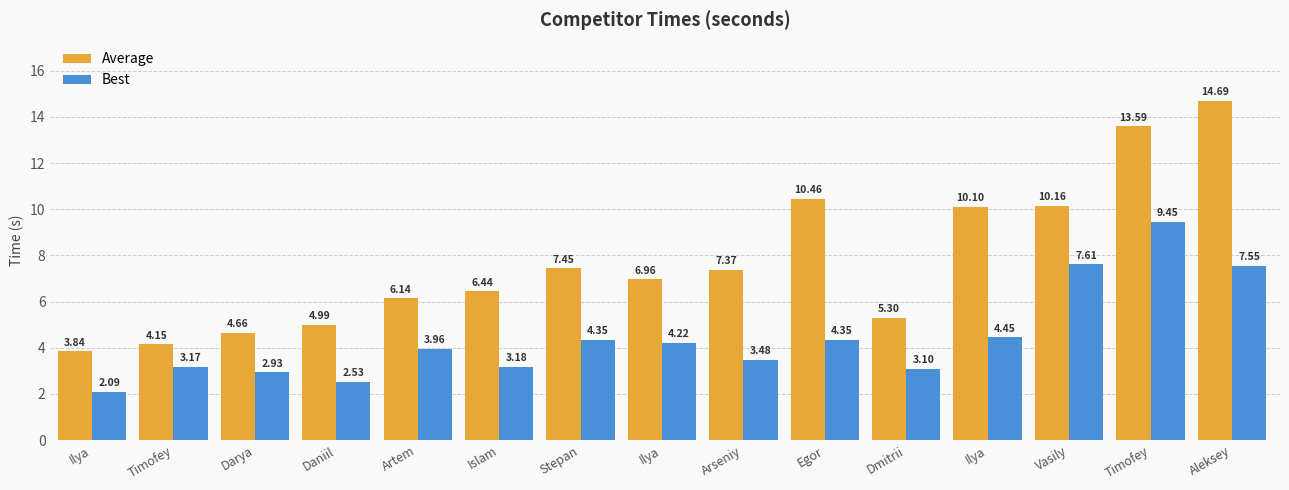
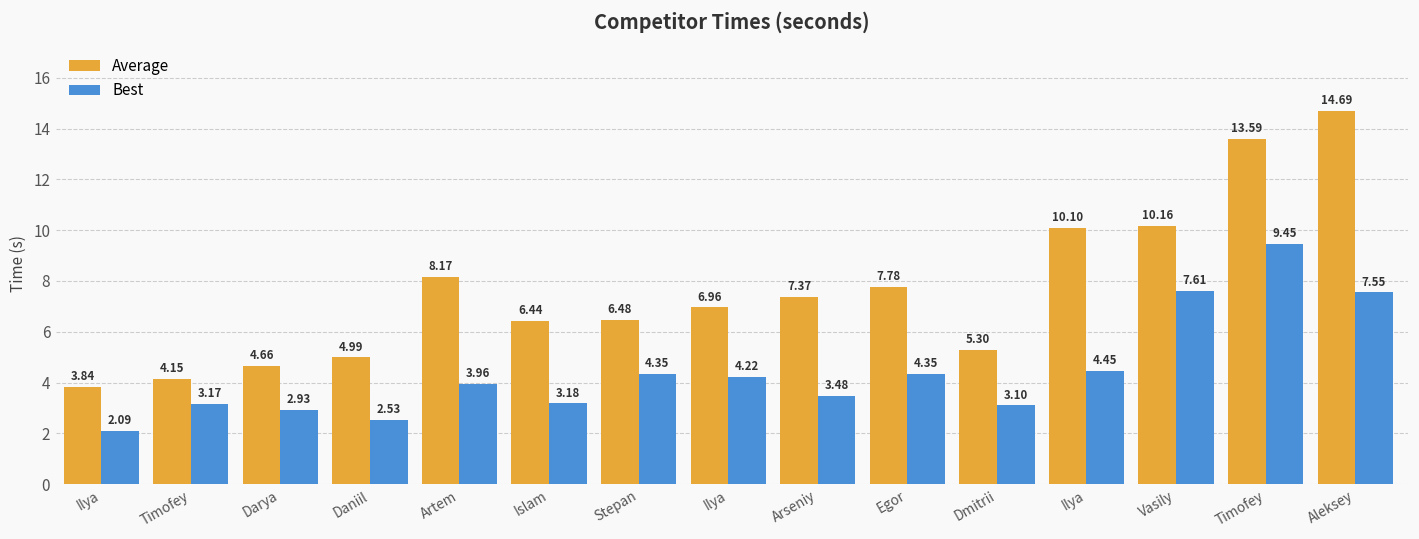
Average, Artem: 6.14 -> 8.17
Average, Stepan: 7.45 -> 6.48
Average, Egor: 10.46 -> 7.78
